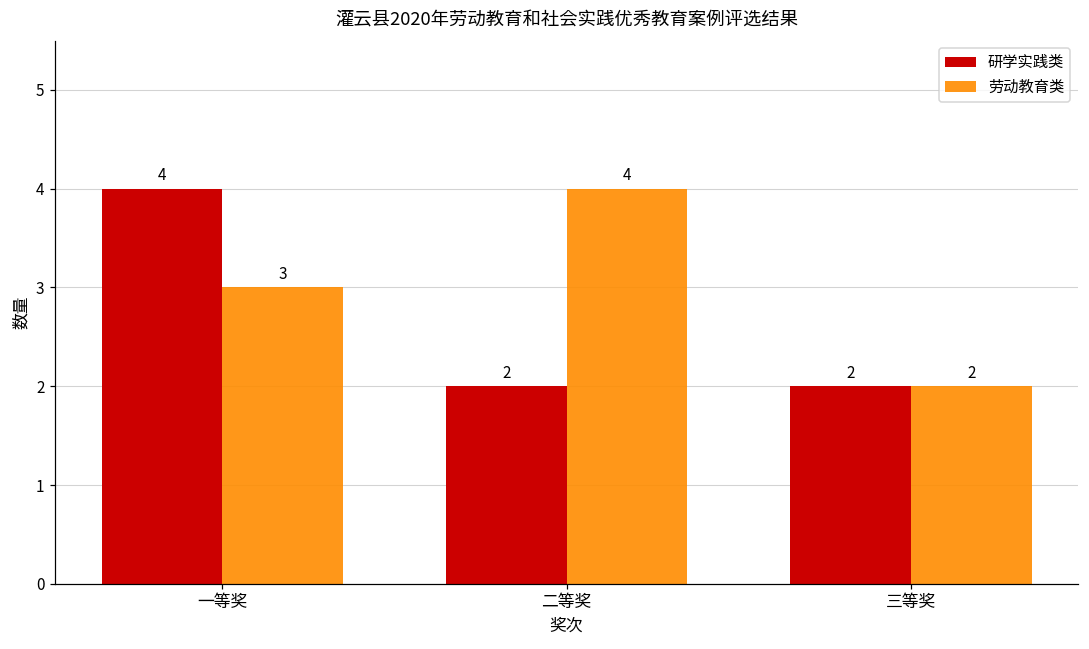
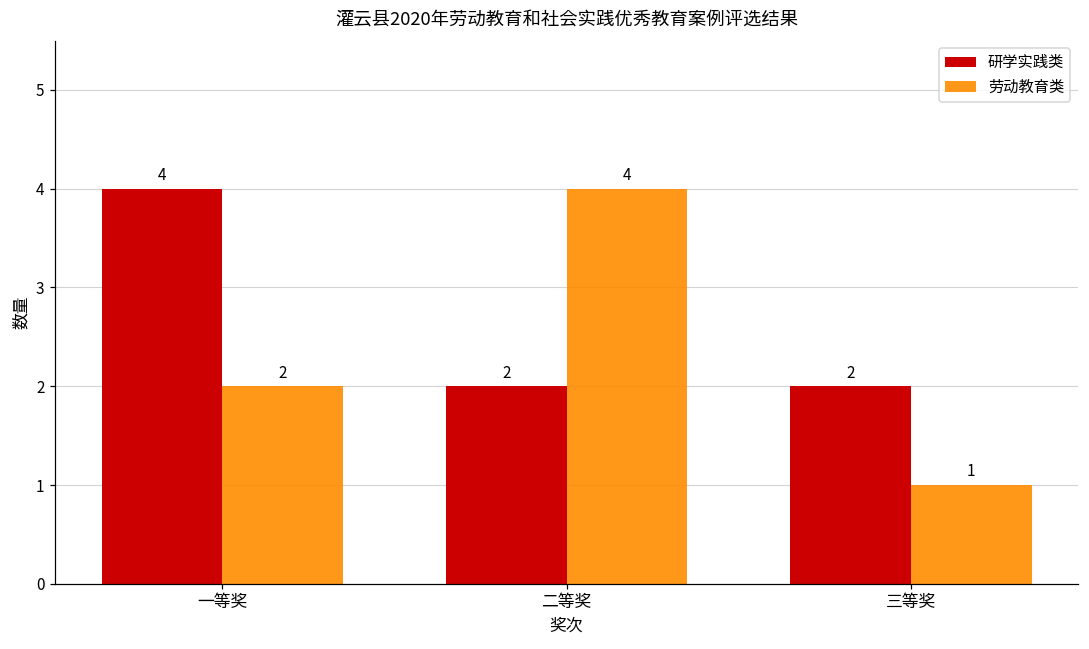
劳动教育类, 一等奖: 3 -> 2
劳动教育类, 三等奖: 2 -> 1
